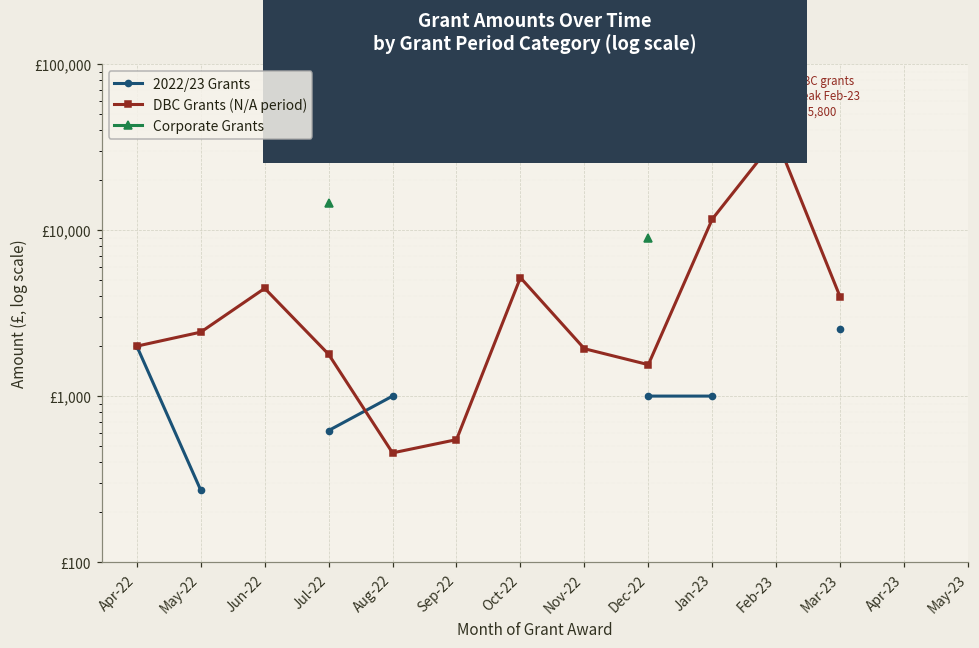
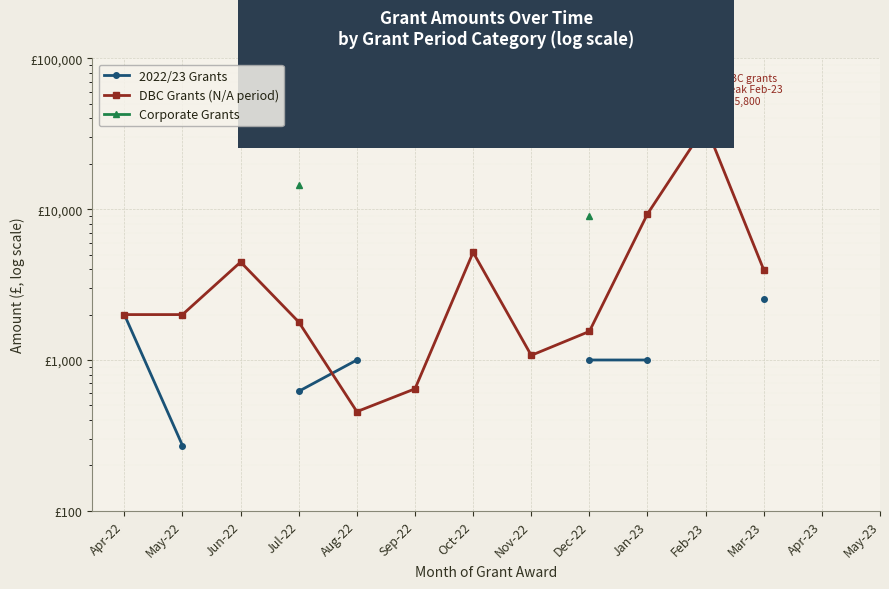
DBC Grants (N/A period), May-22: £2,400 -> £2,000
DBC Grants (N/A period), Sep-22: £550 -> £640
DBC Grants (N/A period), Nov-22: £1,900 -> £1,100
DBC Grants (N/A period), Jan-23: £12,000 -> £9,000
